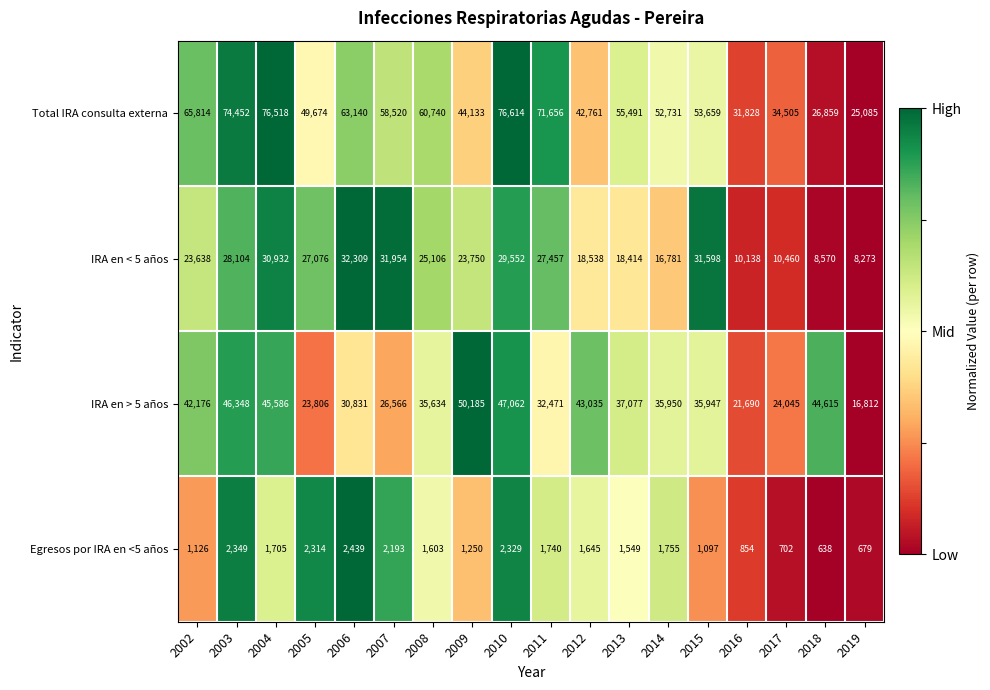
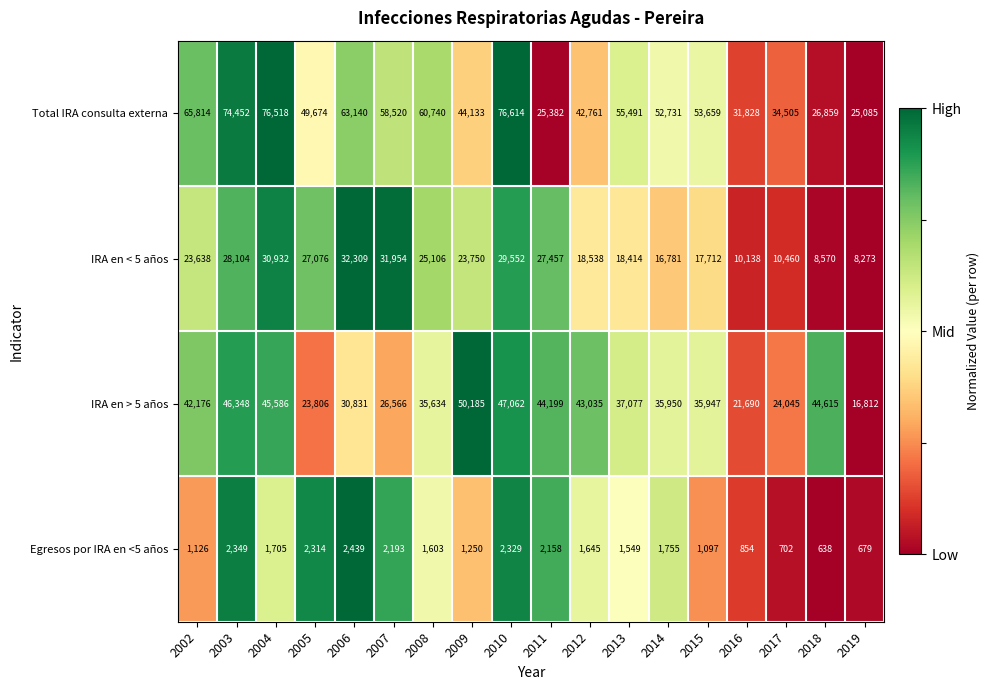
Total IRA consulta externa, 2011: 71,656 -> 25,382
IRA en < 5 años, 2015: 31,598 -> 17,712
IRA en > 5 años, 2011: 32,471 -> 44,199
Egresos por IRA en <5 años, 2011: 1,740 -> 2,158
